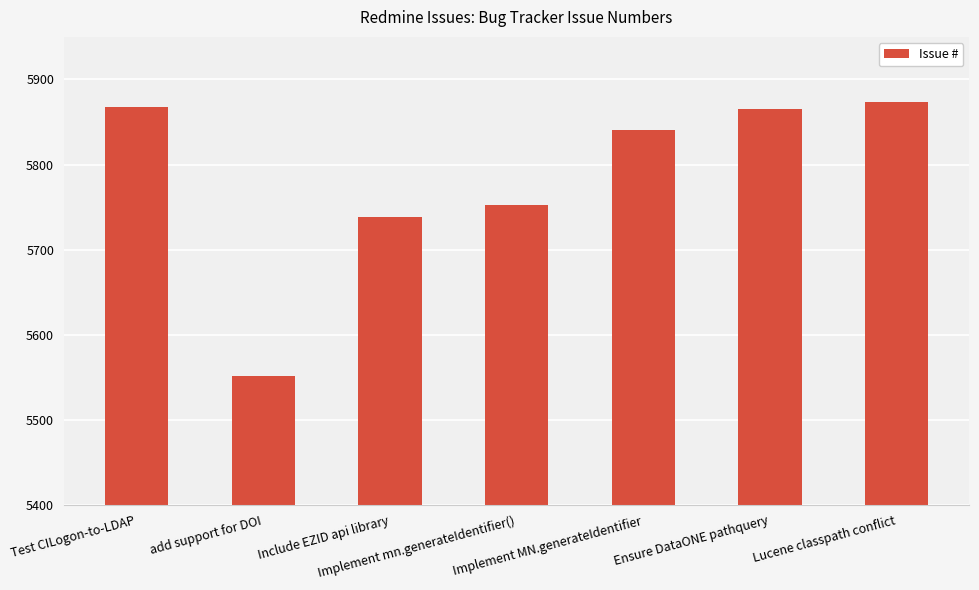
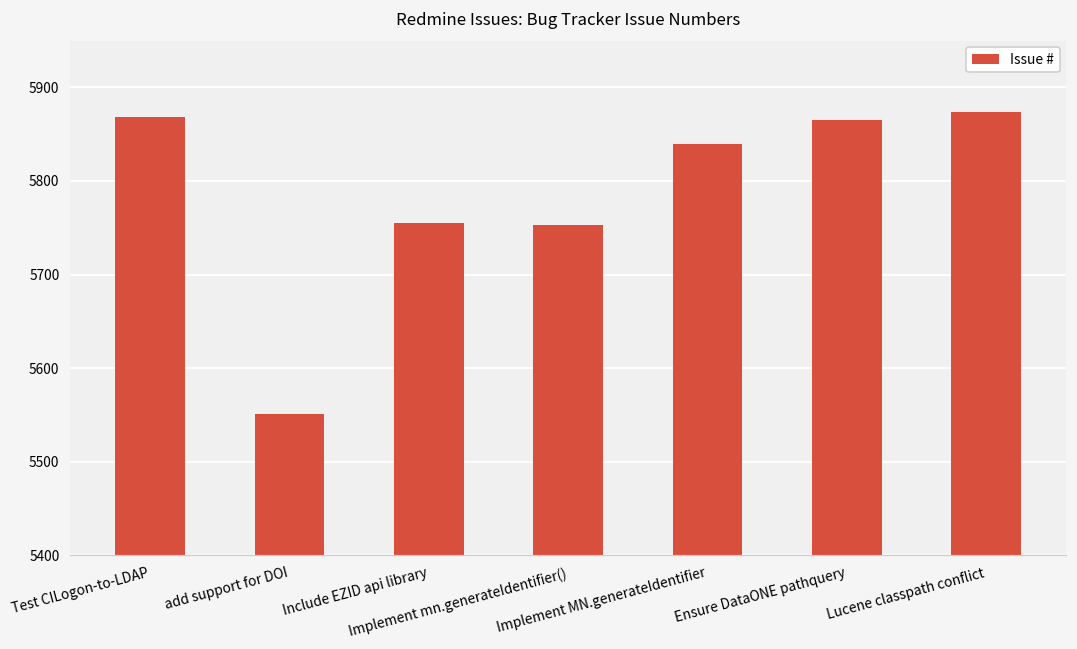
Include EZID api library: 5740 -> 5760
